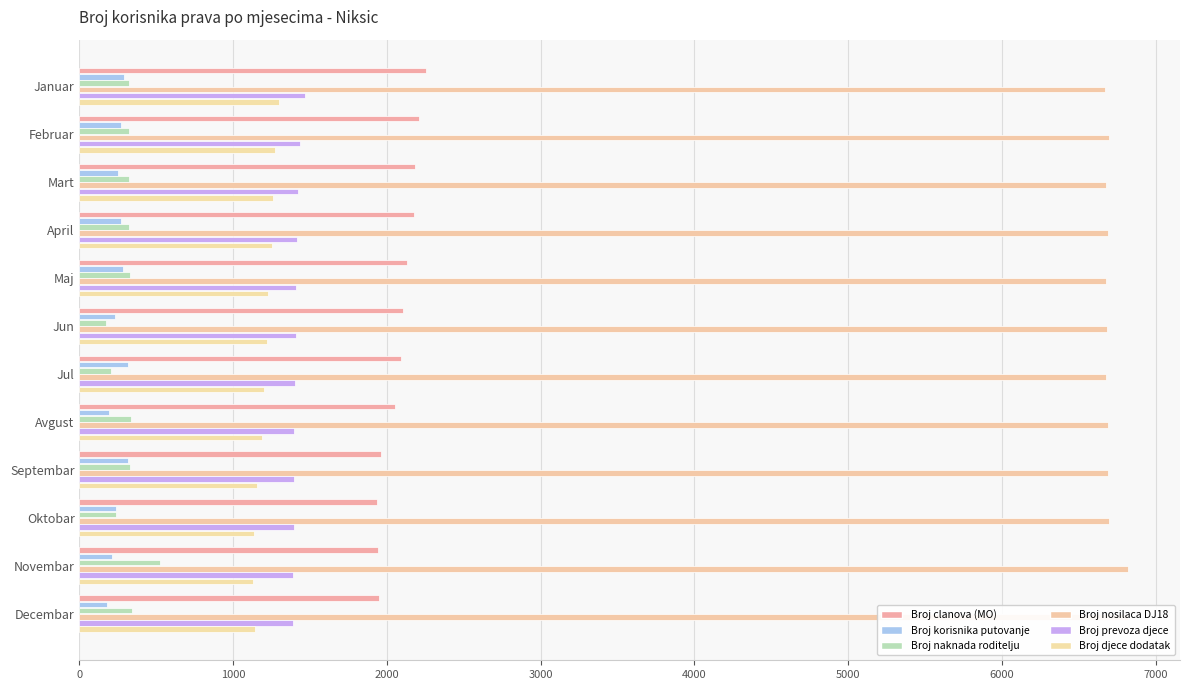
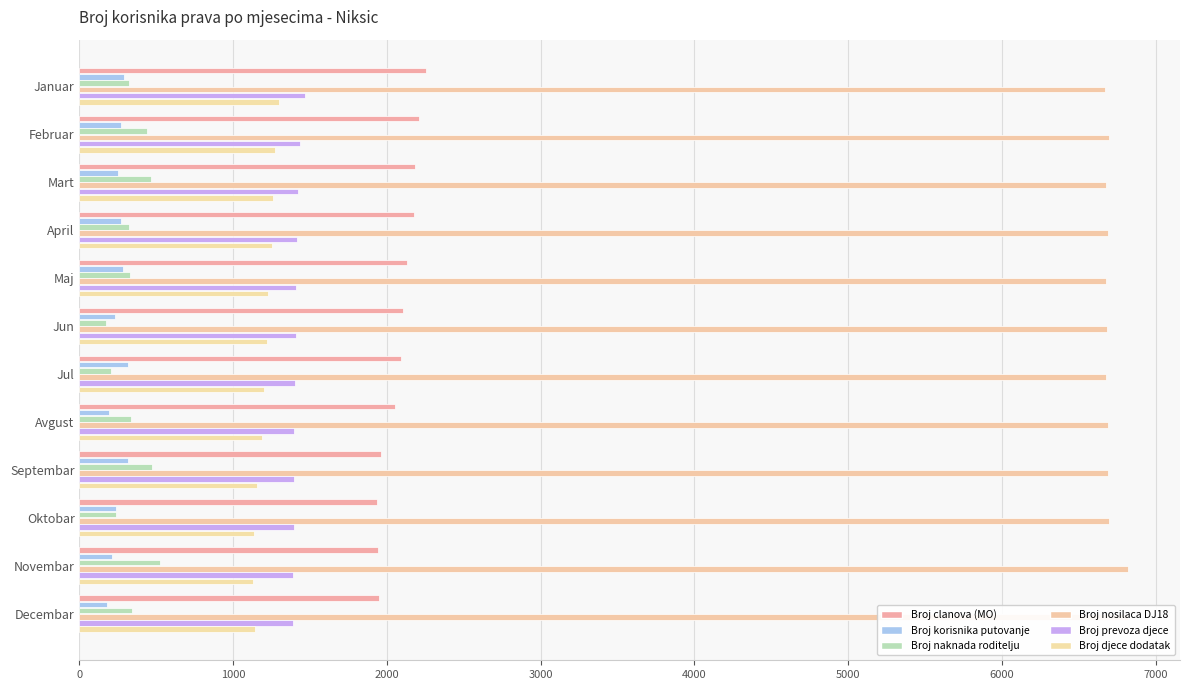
Broj naknada roditelju, Februar: 320 -> 440
Broj naknada roditelju, Mart: 330 -> 470
Broj naknada roditelju, Septembar: 330 -> 470
